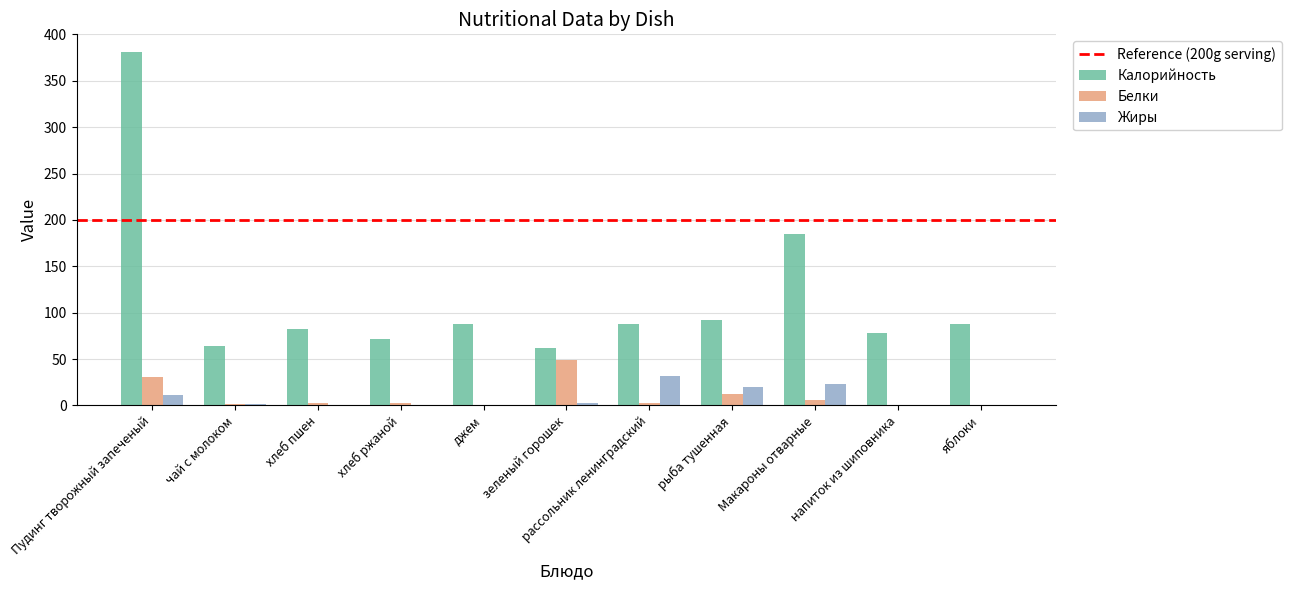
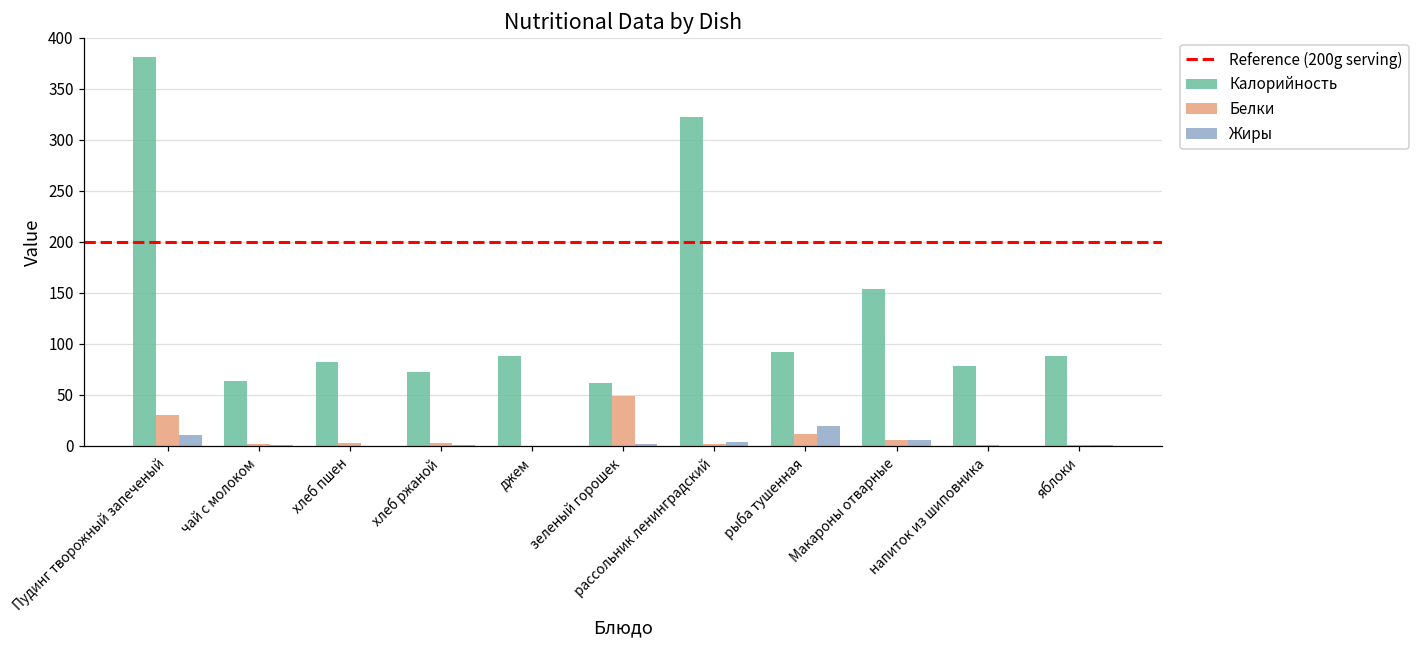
Калорийность, рассольник ленинградский: 90 -> 320
Жиры, рассольник ленинградский: 30 -> 0
Калорийность, Макароны отварные: 190 -> 150
Жиры, Макароны отварные: 20 -> 10
